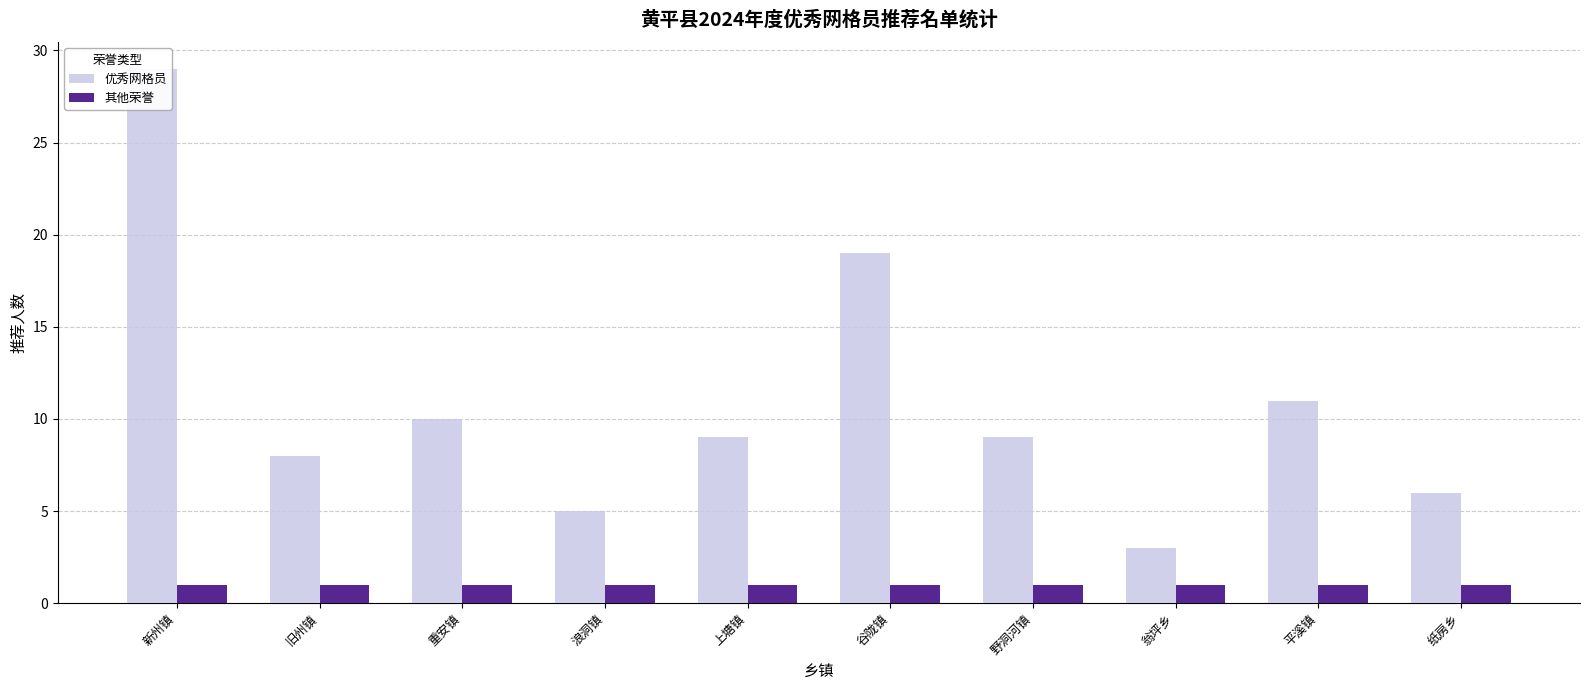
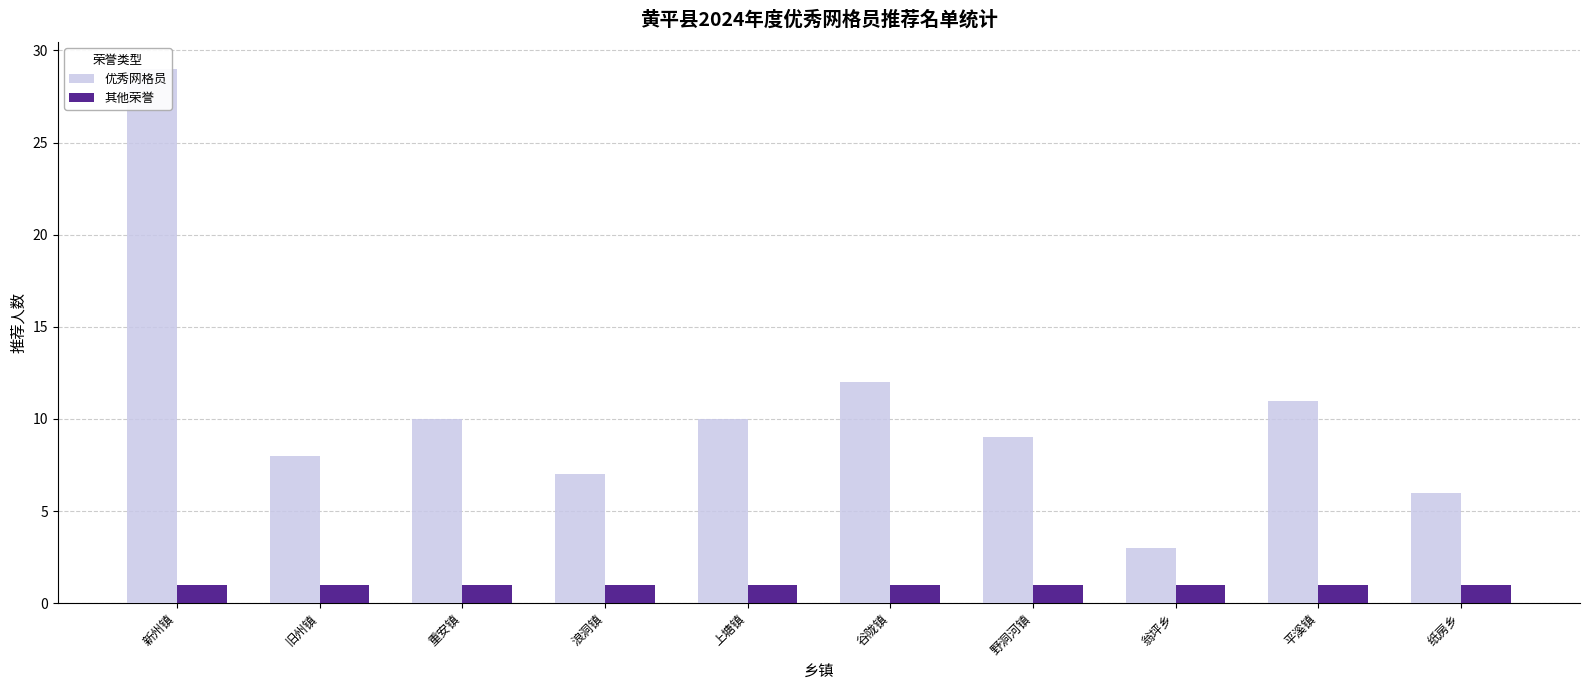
优秀网格员, 浪洞镇: 5 -> 7
优秀网格员, 上塘镇: 9 -> 10
优秀网格员, 谷陇镇: 19 -> 12
